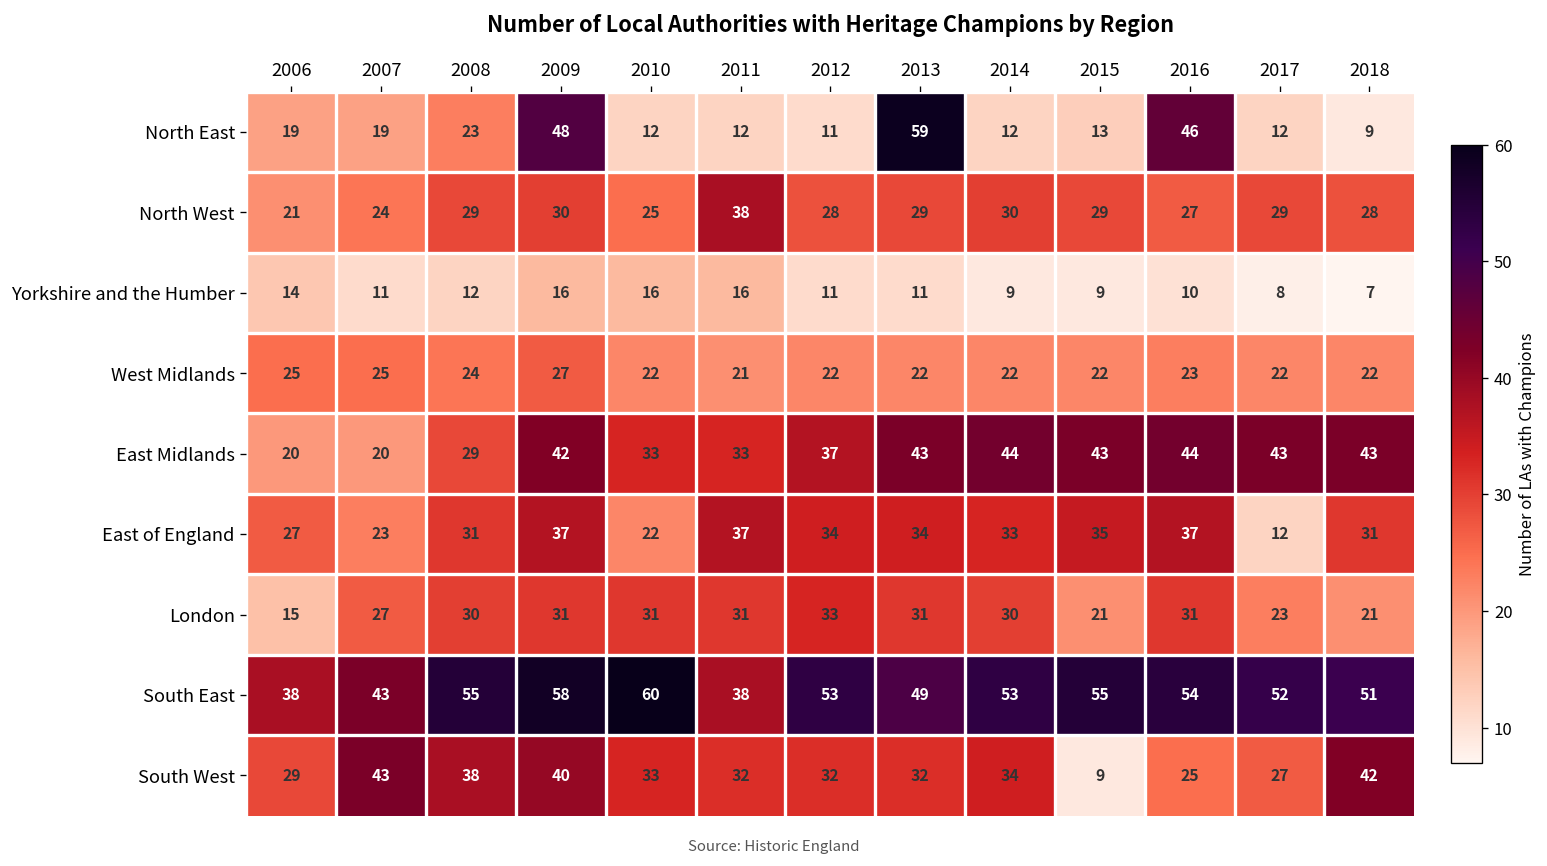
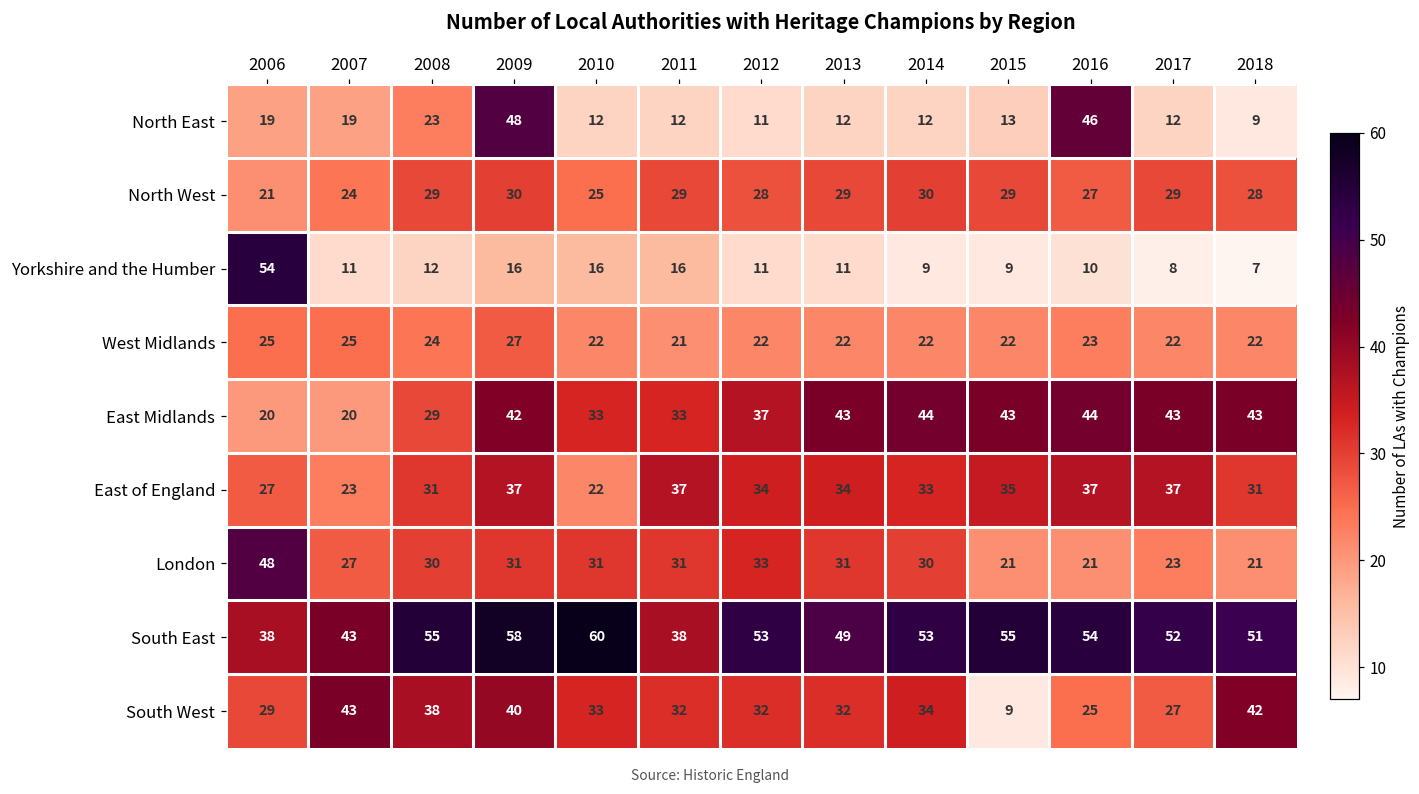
North East, 2013: 59 -> 12
North West, 2011: 38 -> 29
Yorkshire and the Humber, 2006: 14 -> 54
East of England, 2017: 12 -> 37
London, 2006: 15 -> 48
London, 2016: 31 -> 21
